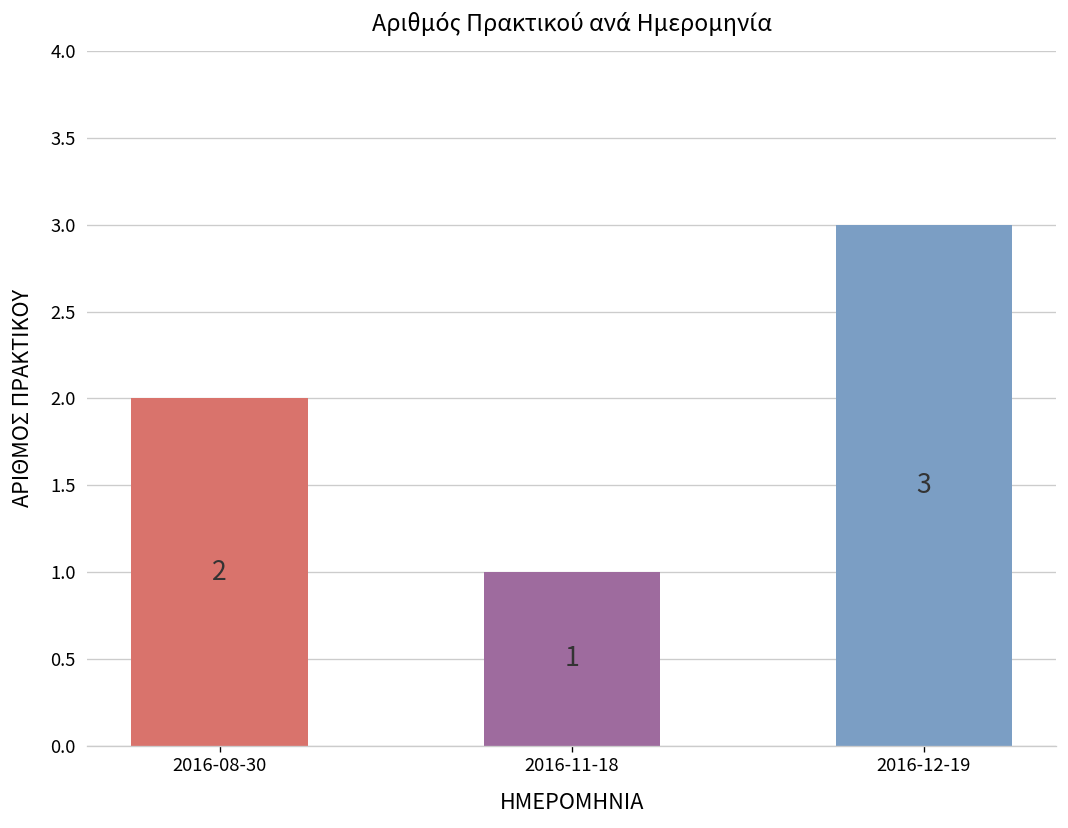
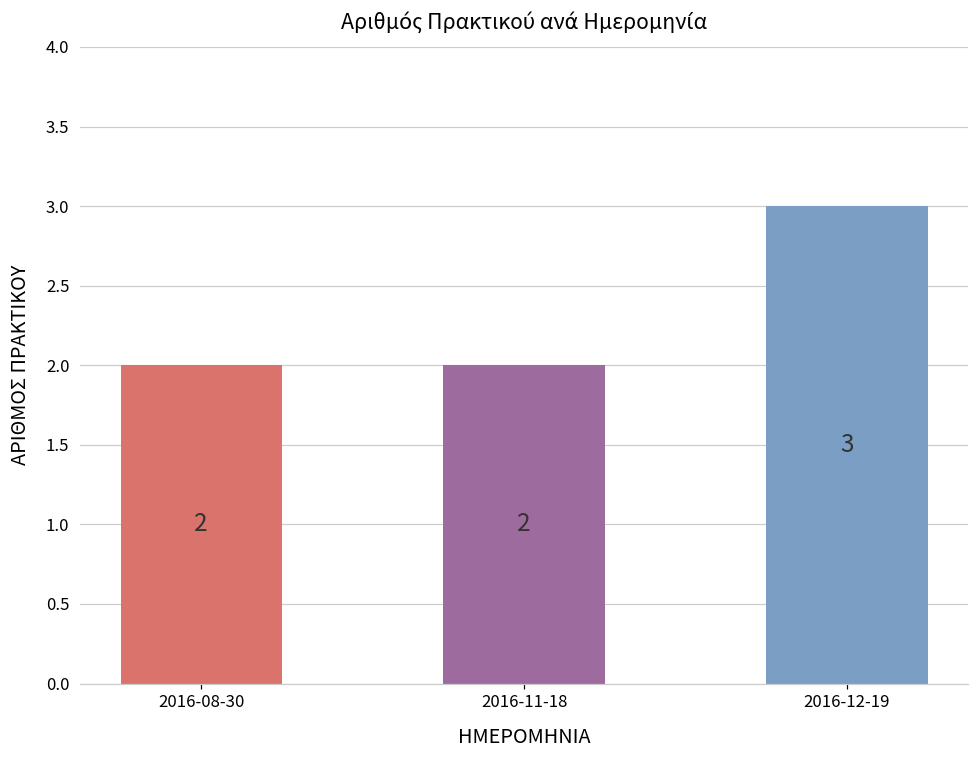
2016-11-18: 1 -> 2
